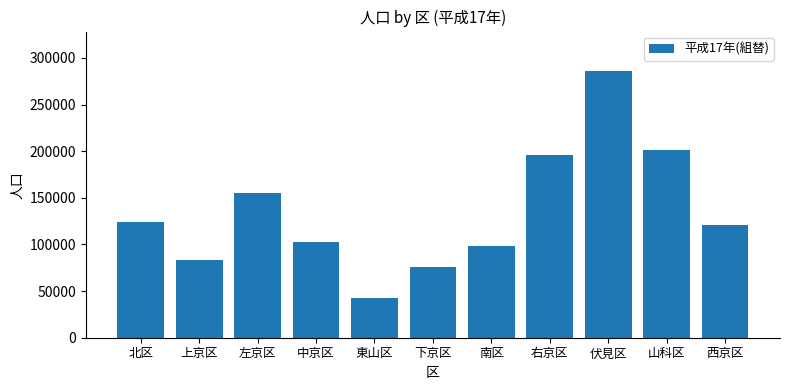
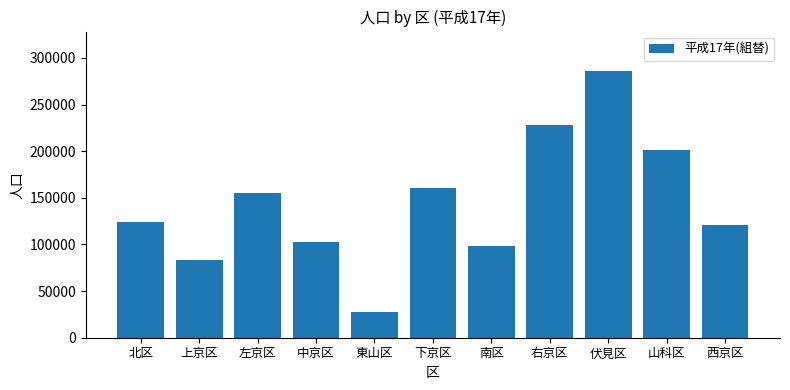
東山区: 40000 -> 30000
下京区: 80000 -> 160000
右京区: 200000 -> 230000
